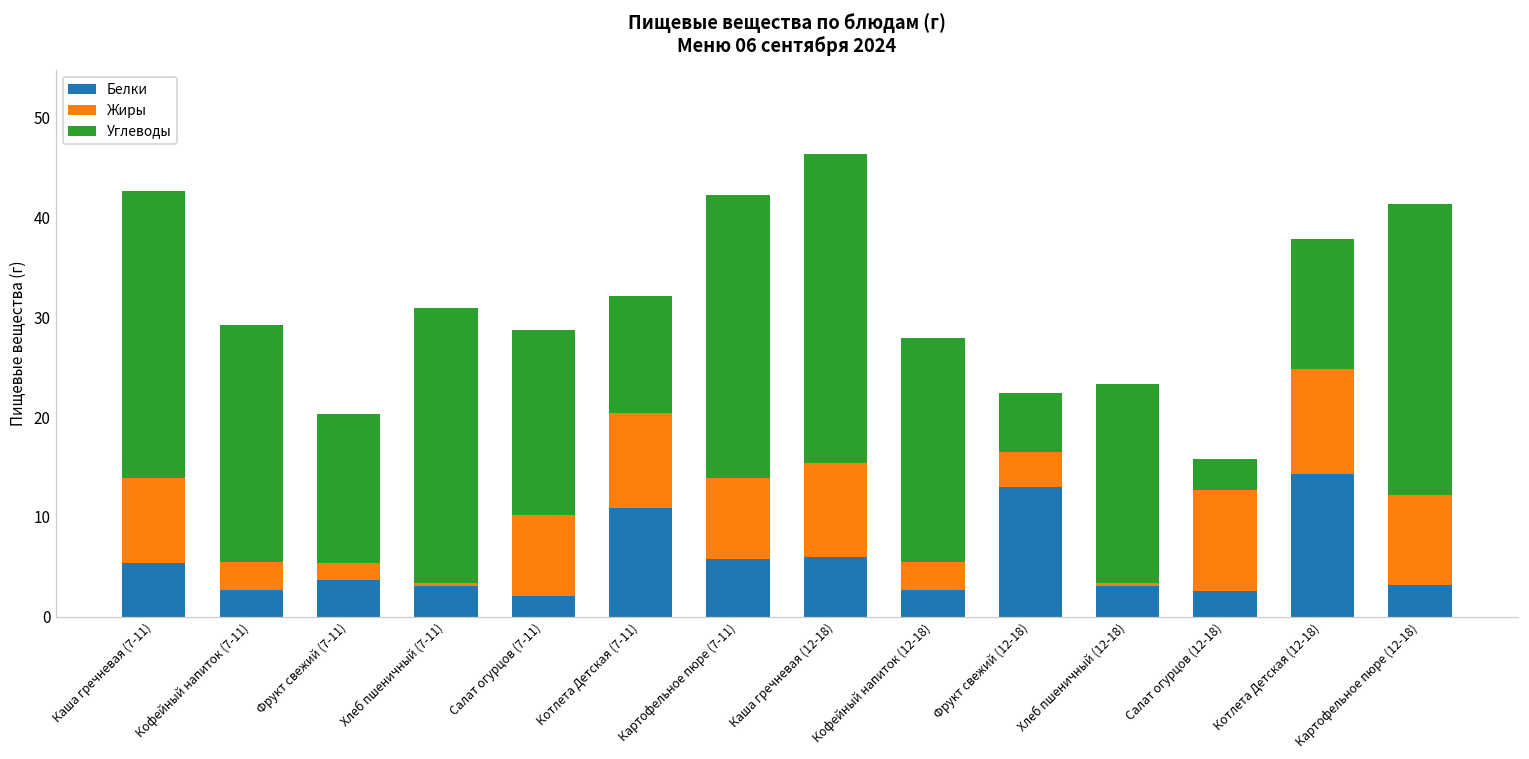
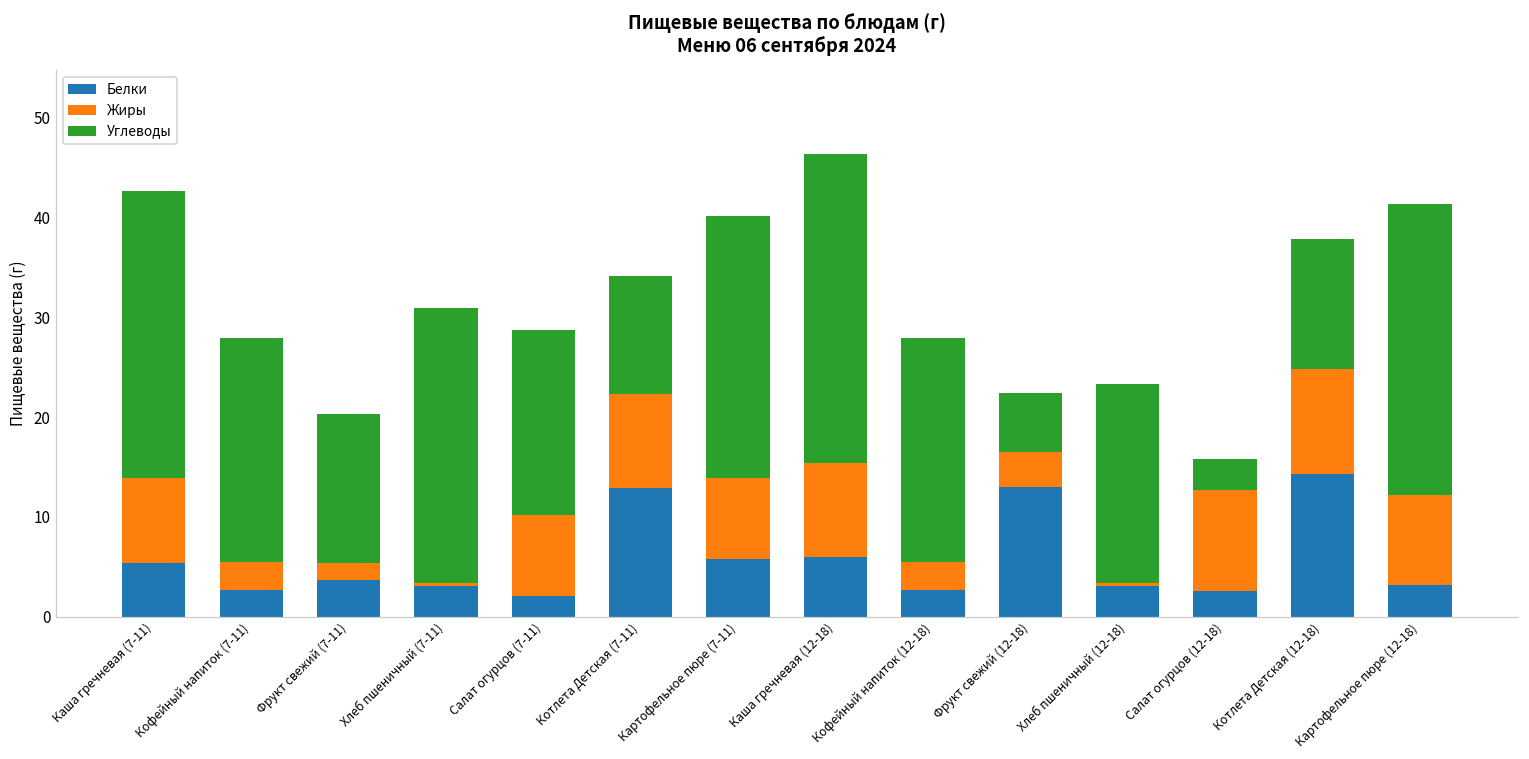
Углеводы, Кофейный напиток (7-11): 24 -> 22
Белки, Котлета Детская (7-11): 11 -> 13
Углеводы, Картофельное пюре (7-11): 28 -> 26
